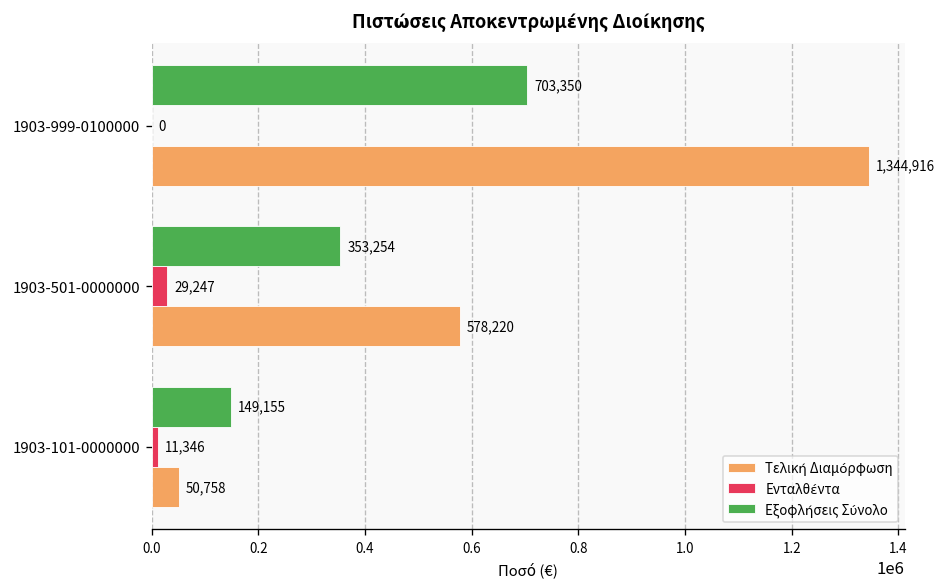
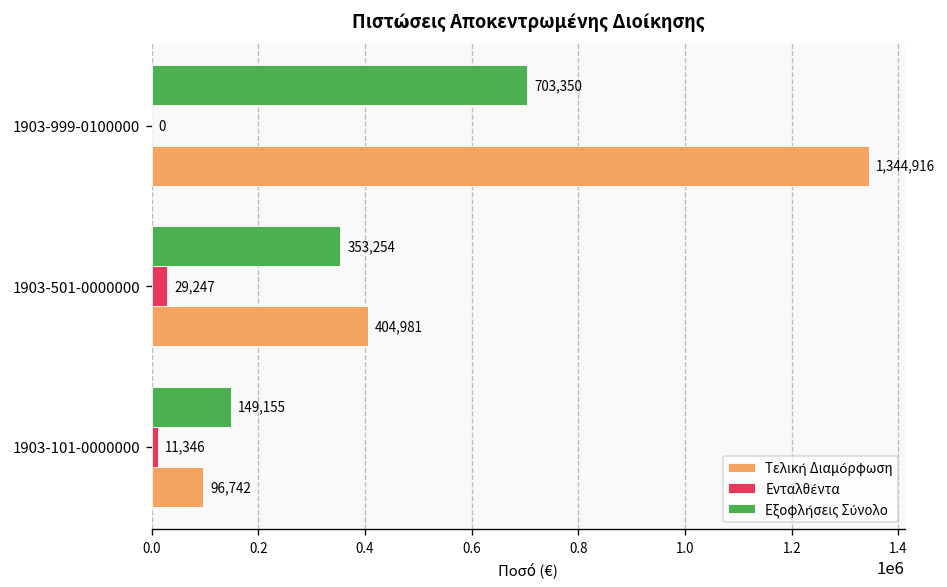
Τελική Διαμόρφωση, 1903-501-0000000: 578,220 -> 404,981
Τελική Διαμόρφωση, 1903-101-0000000: 50,758 -> 96,742
